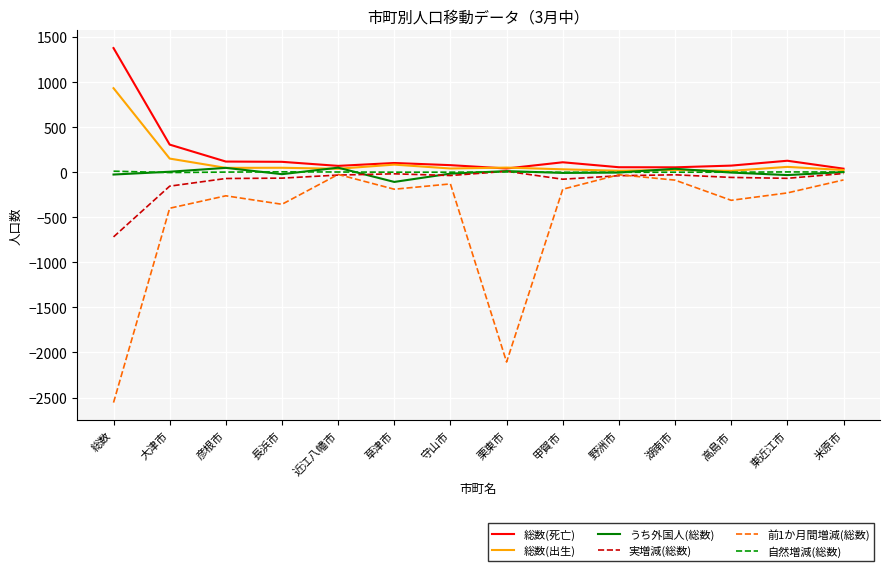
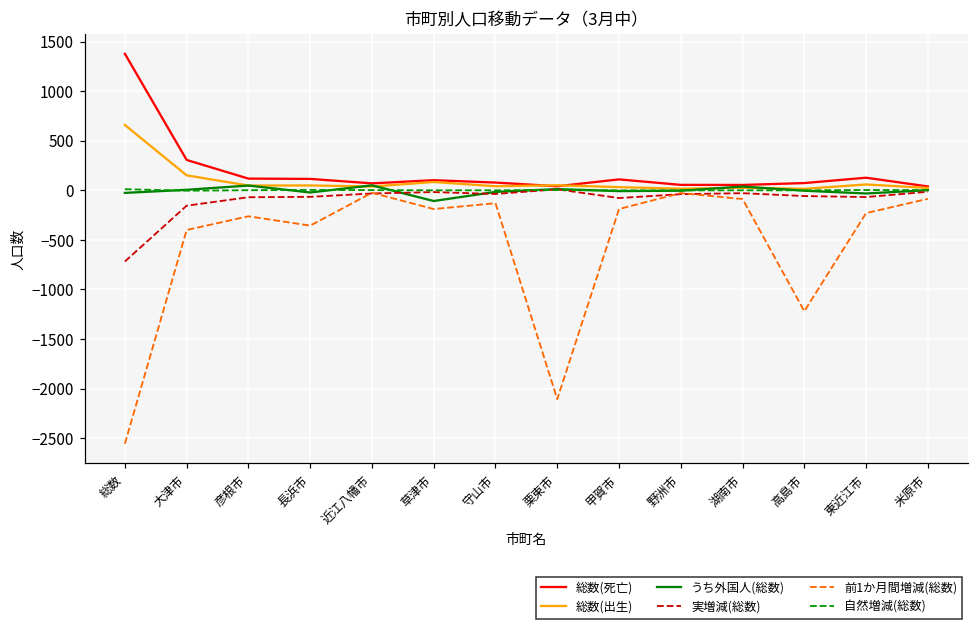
総数(出生), 総数: 900 -> 700
前1か月間増減(総数), 高島市: -300 -> -1200
